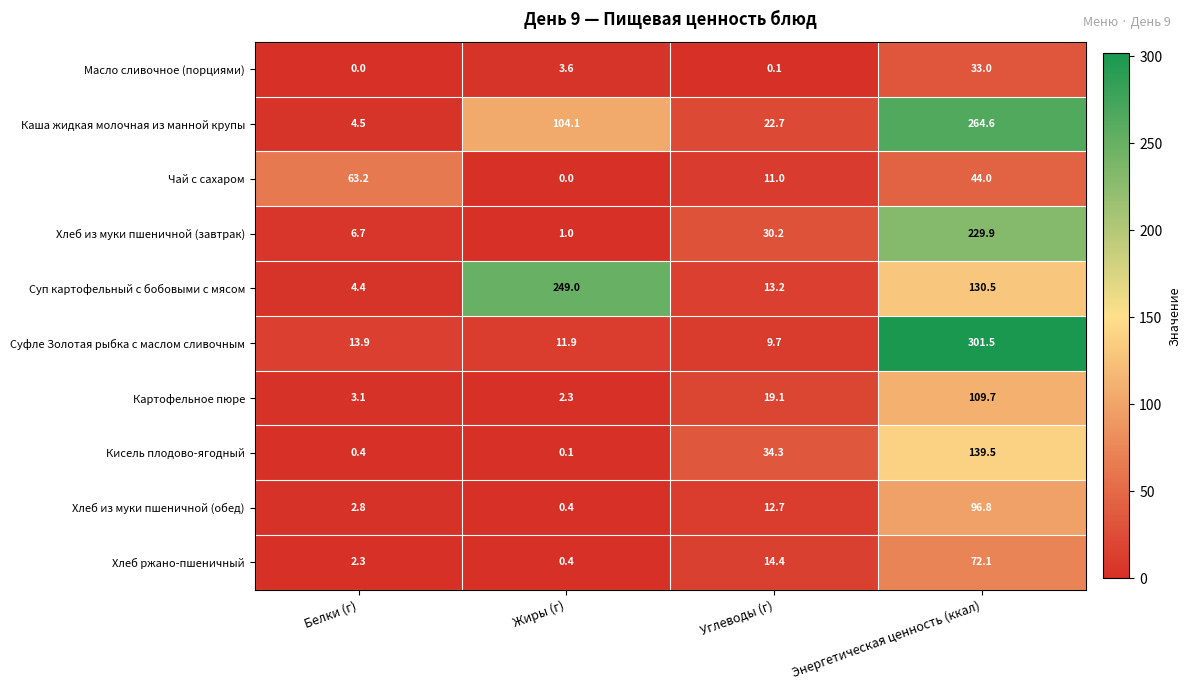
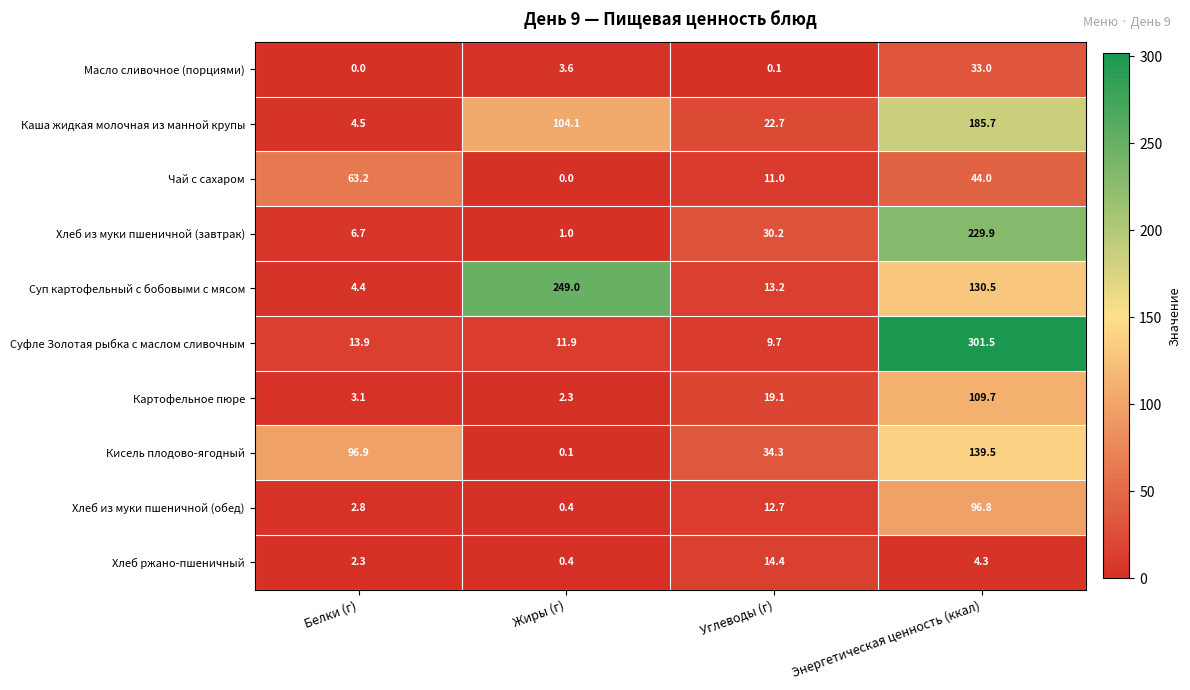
Каша жидкая молочная из манной крупы, Энергетическая ценность (ккал): 264.6 -> 185.7
Кисель плодово-ягодный, Белки (г): 0.4 -> 96.9
Хлеб ржано-пшеничный, Энергетическая ценность (ккал): 72.1 -> 4.3
